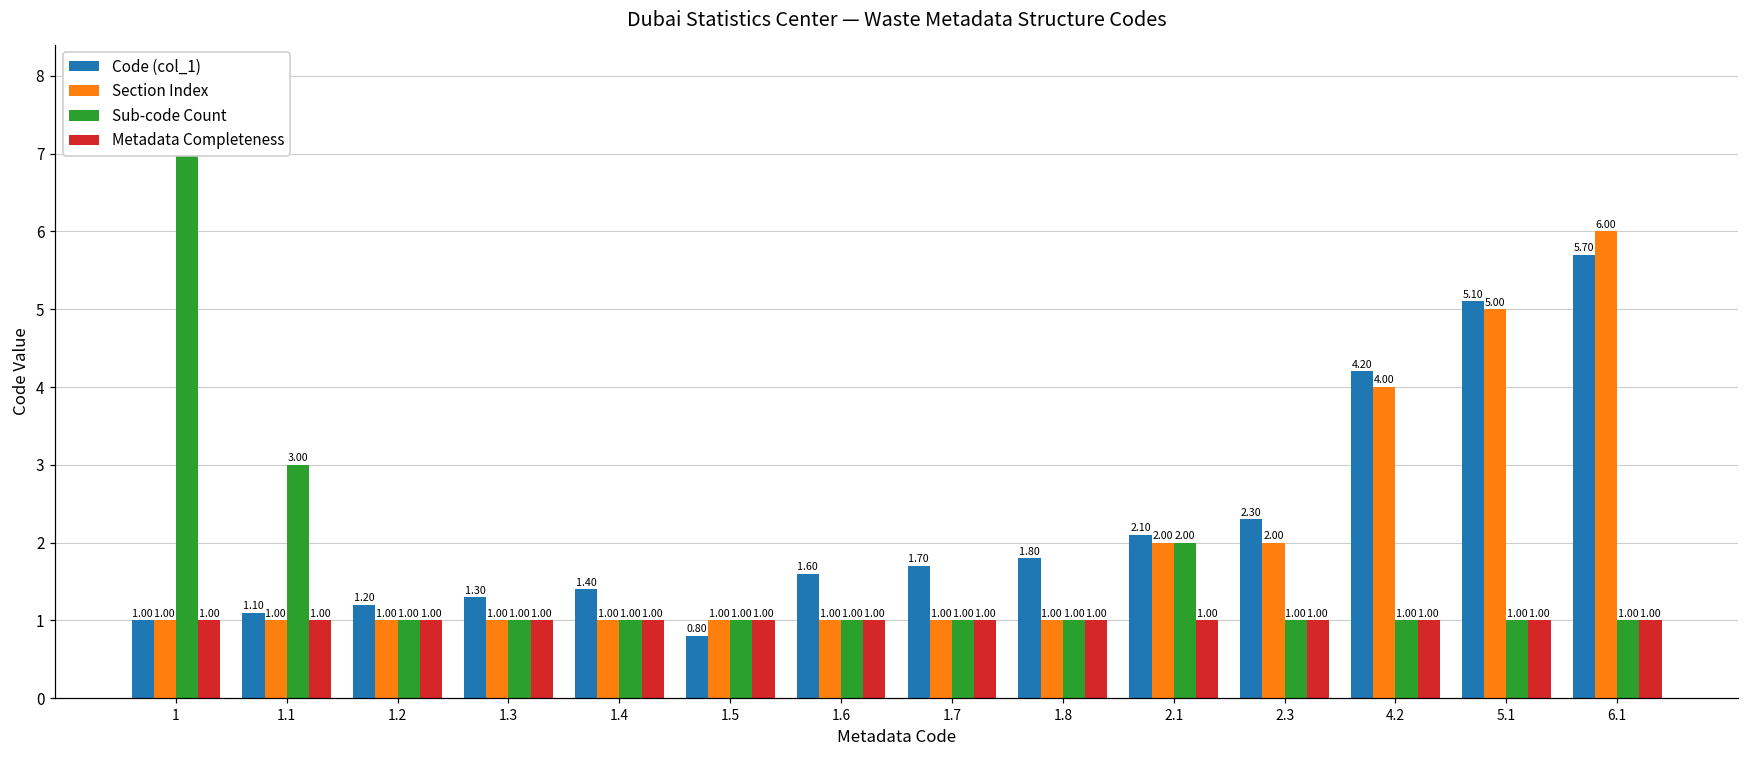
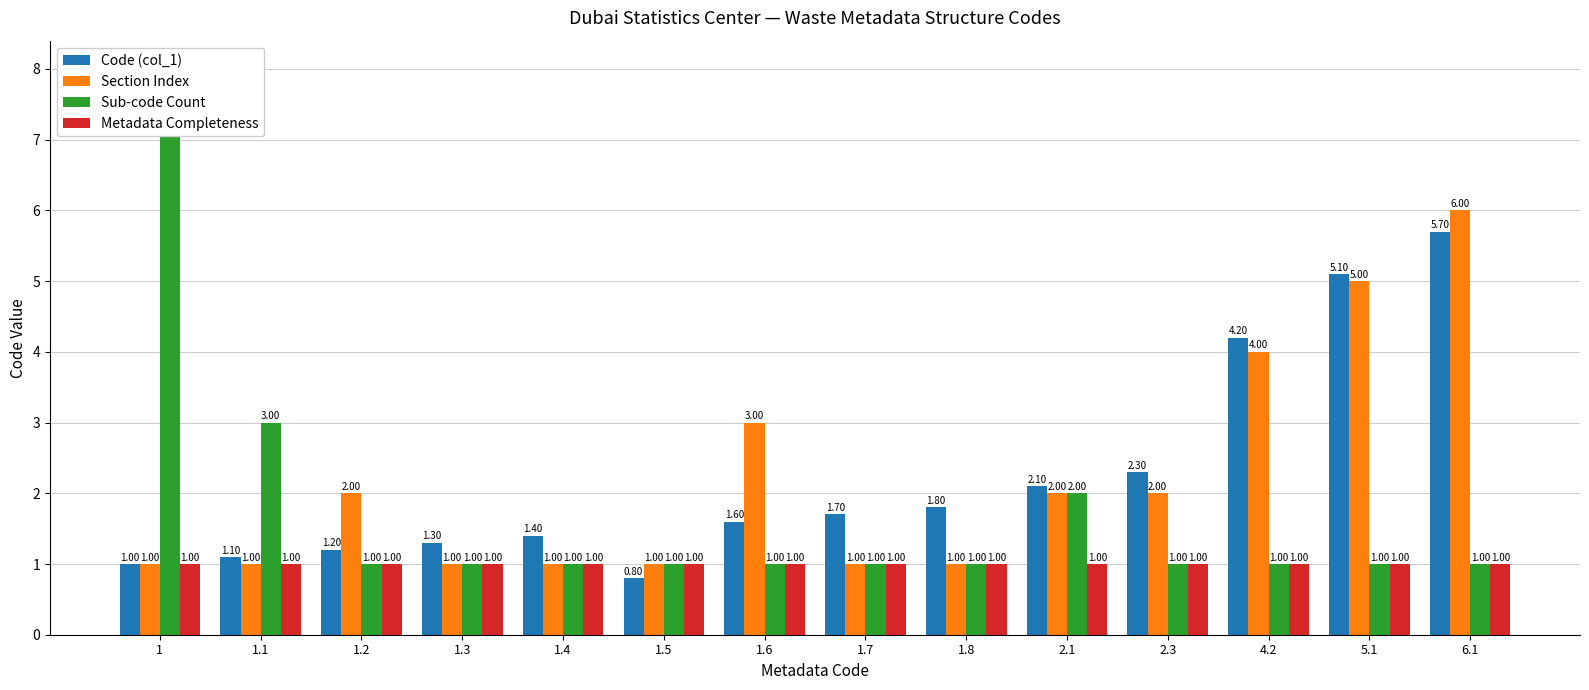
Section Index, 1.2: 1.00 -> 2.00
Section Index, 1.6: 1.00 -> 3.00
